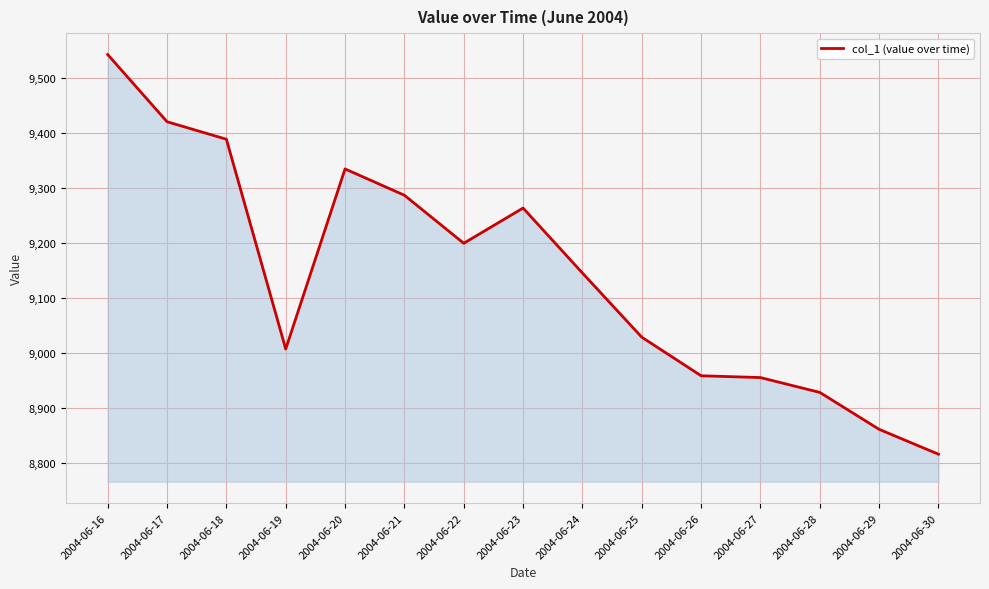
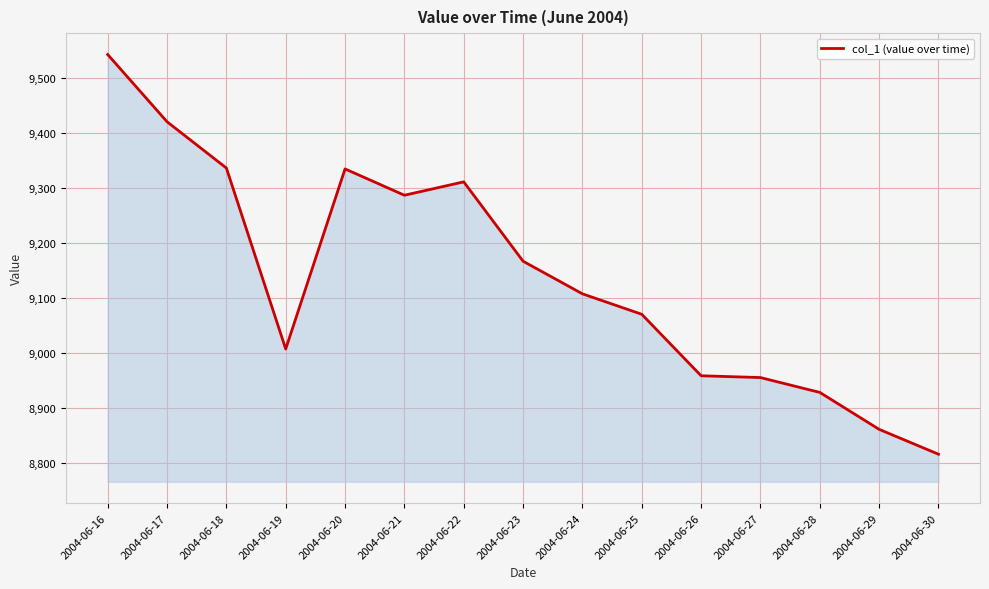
2004-06-18: 9,390 -> 9,340
2004-06-22: 9,200 -> 9,310
2004-06-23: 9,260 -> 9,170
2004-06-24: 9,140 -> 9,110
2004-06-25: 9,030 -> 9,070
